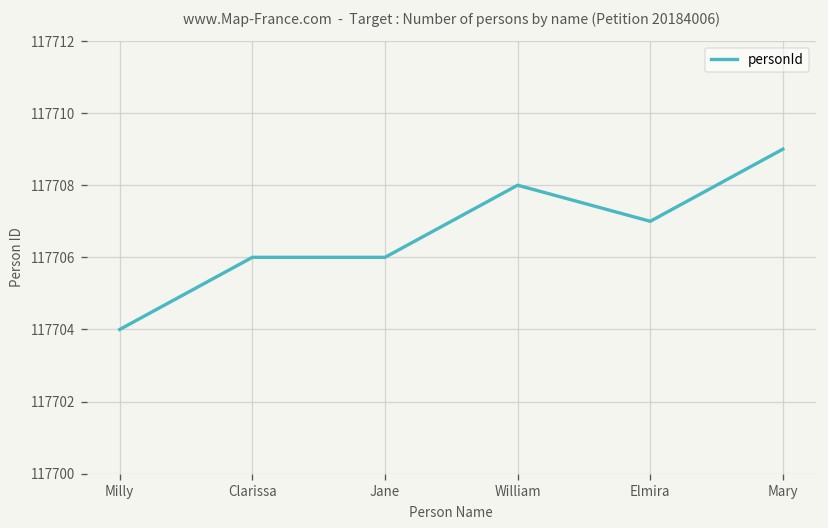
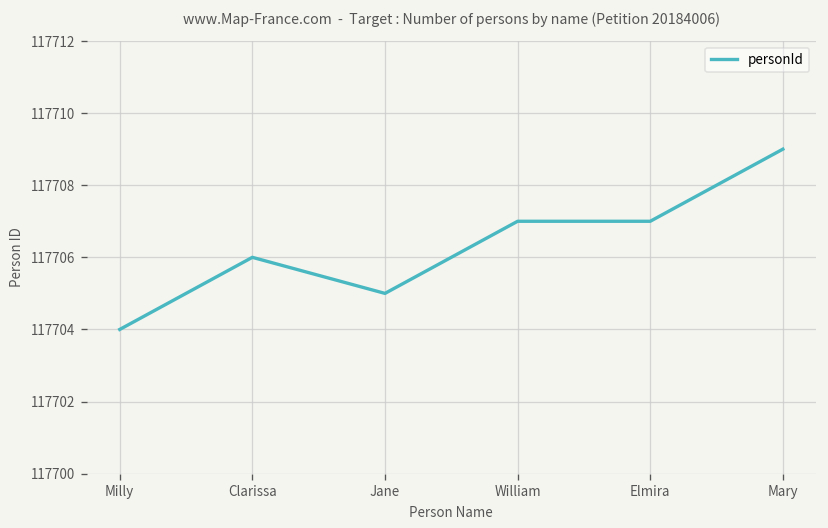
Jane: 117706 -> 117705
William: 117708 -> 117707
